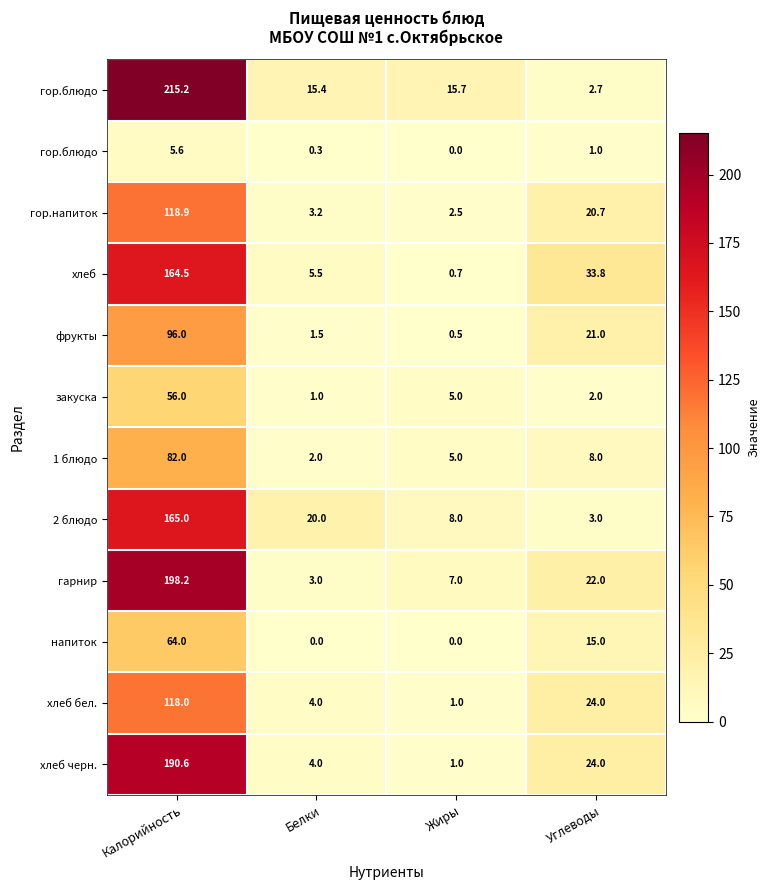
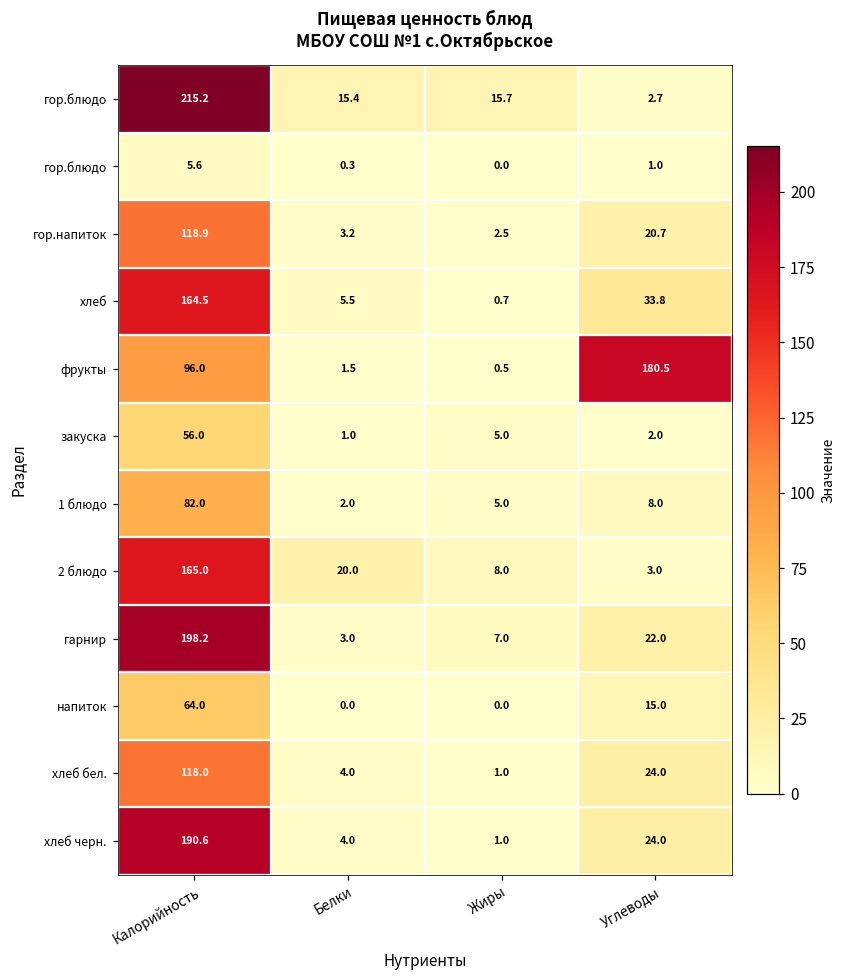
фрукты, Углеводы: 21.0 -> 180.5
